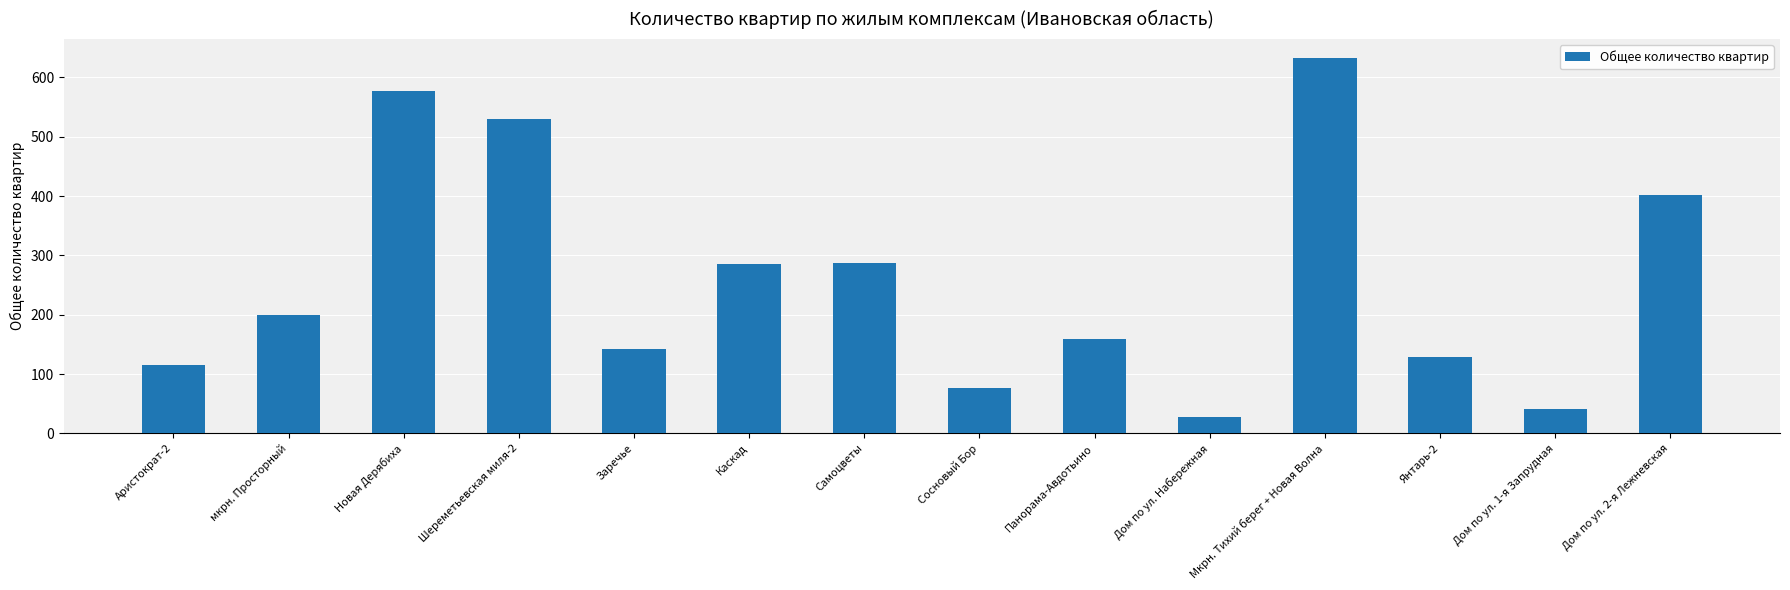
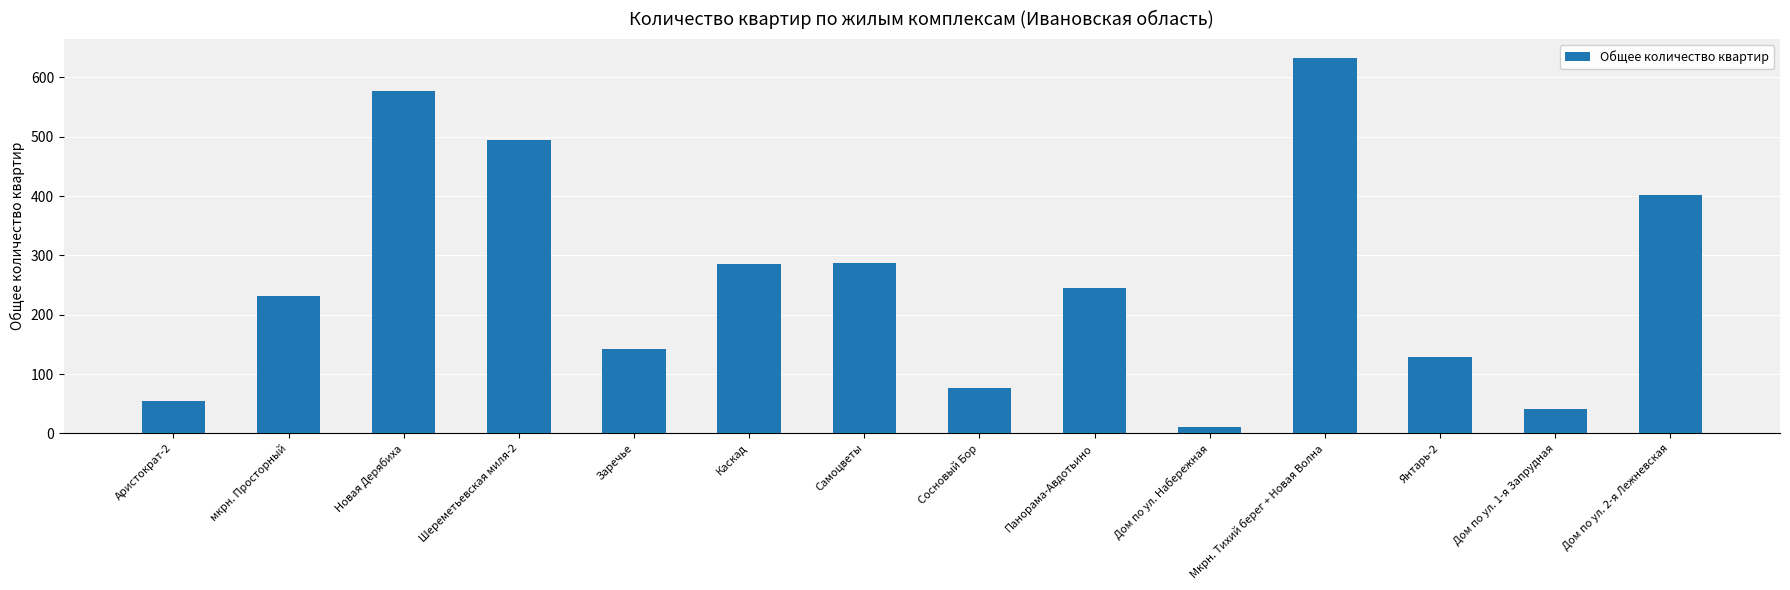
Аристократ-2: 120 -> 60
мкрн. Просторный: 200 -> 230
Шереметьевская миля-2: 530 -> 500
Панорама-Авдотьино: 160 -> 250
Дом по ул. Набережная: 30 -> 10
